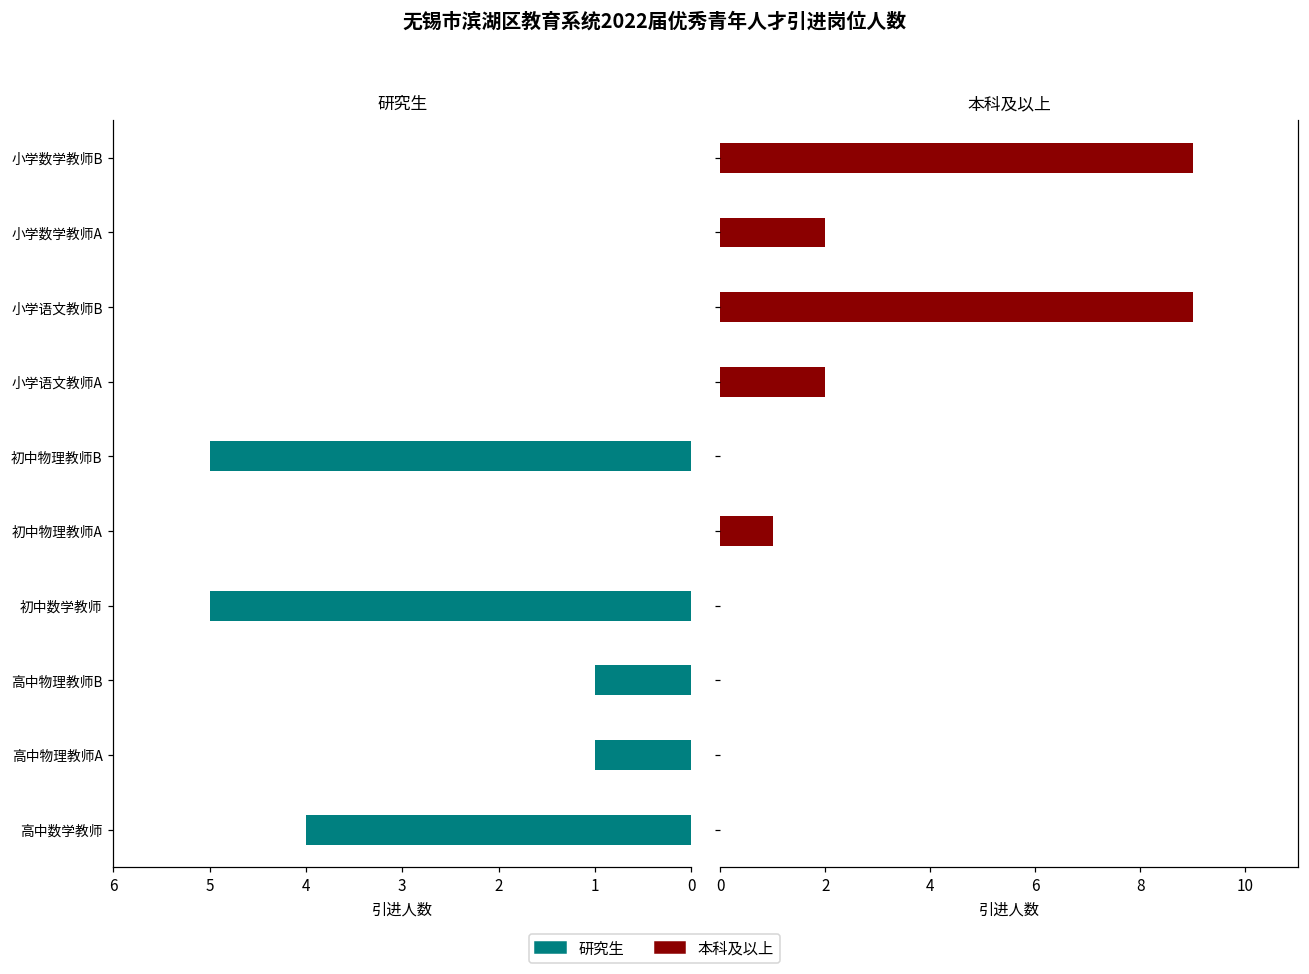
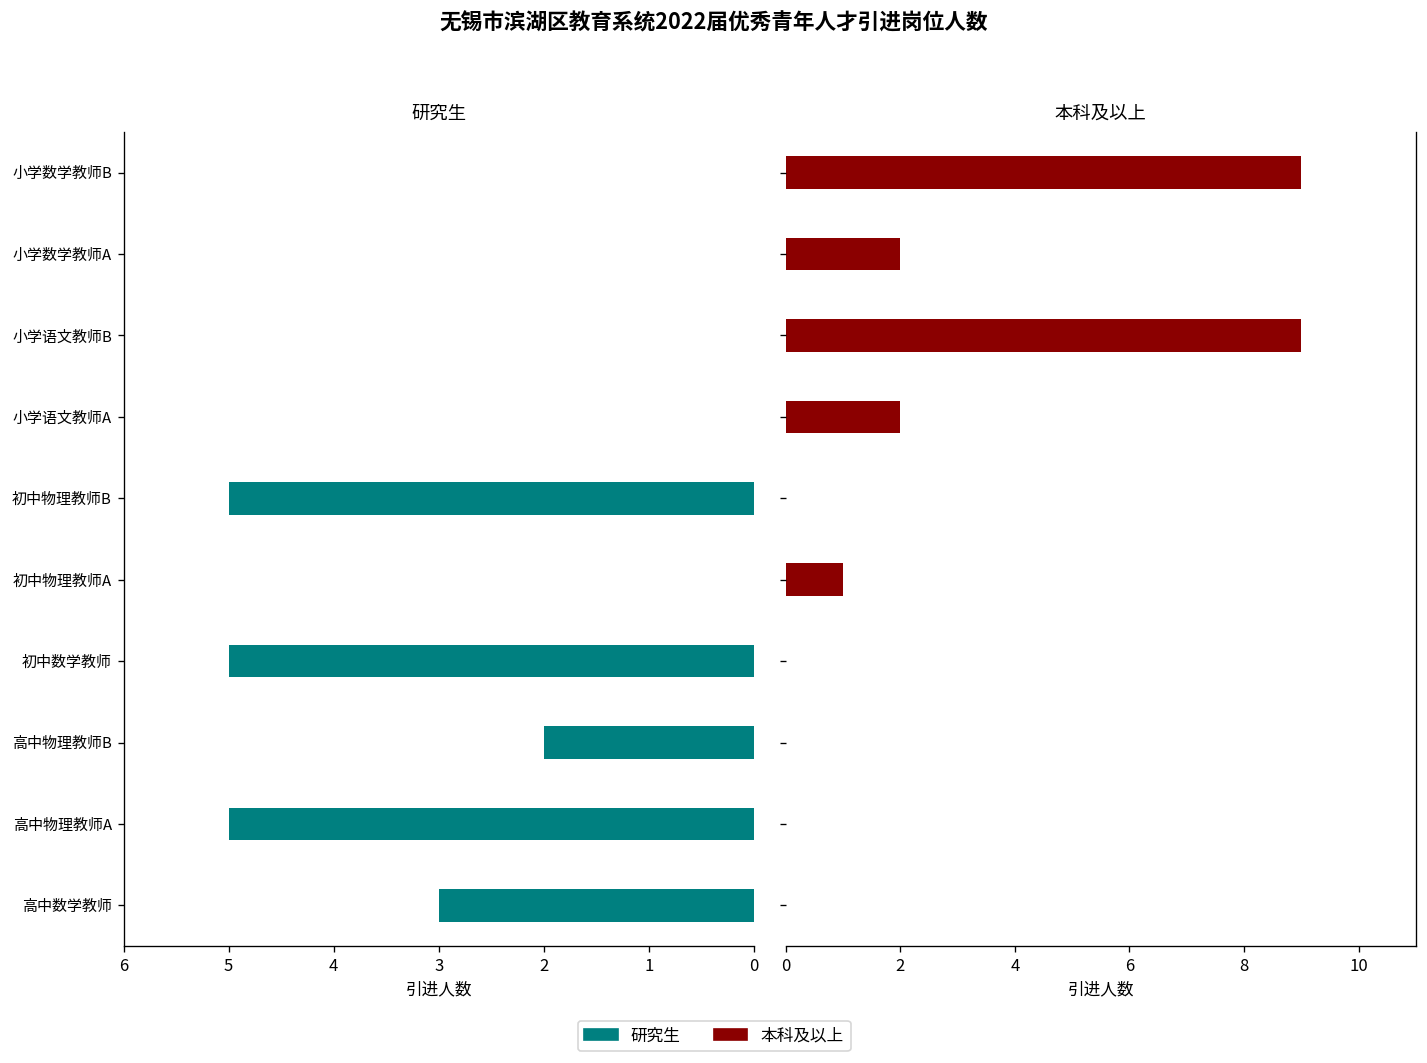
研究生, 高中物理教师B: 1 -> 2
研究生, 高中物理教师A: 1 -> 5
研究生, 高中数学教师: 4 -> 3
